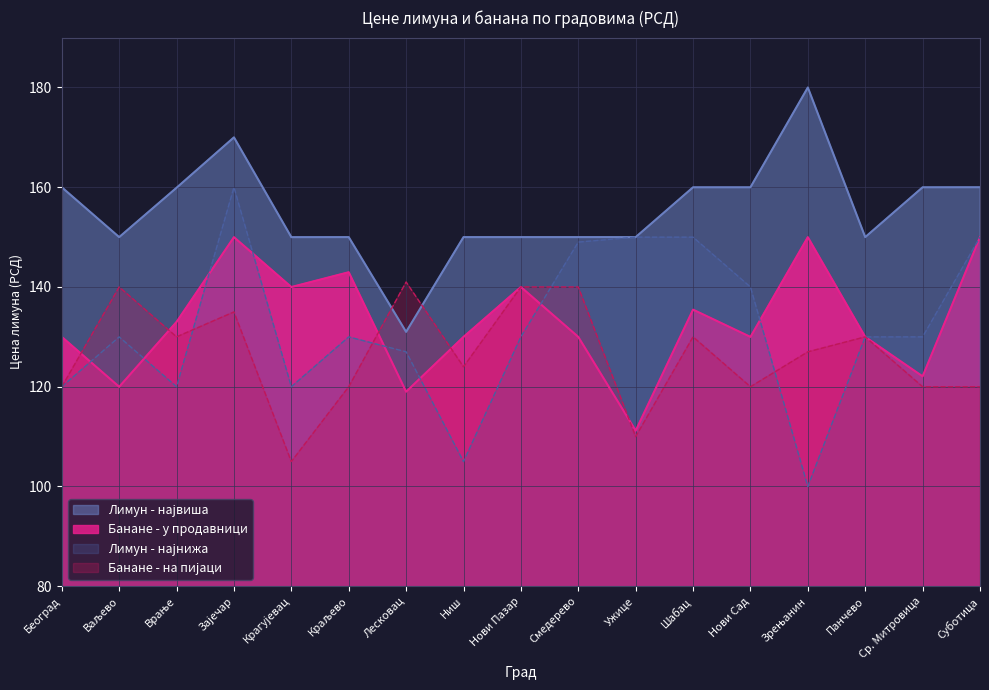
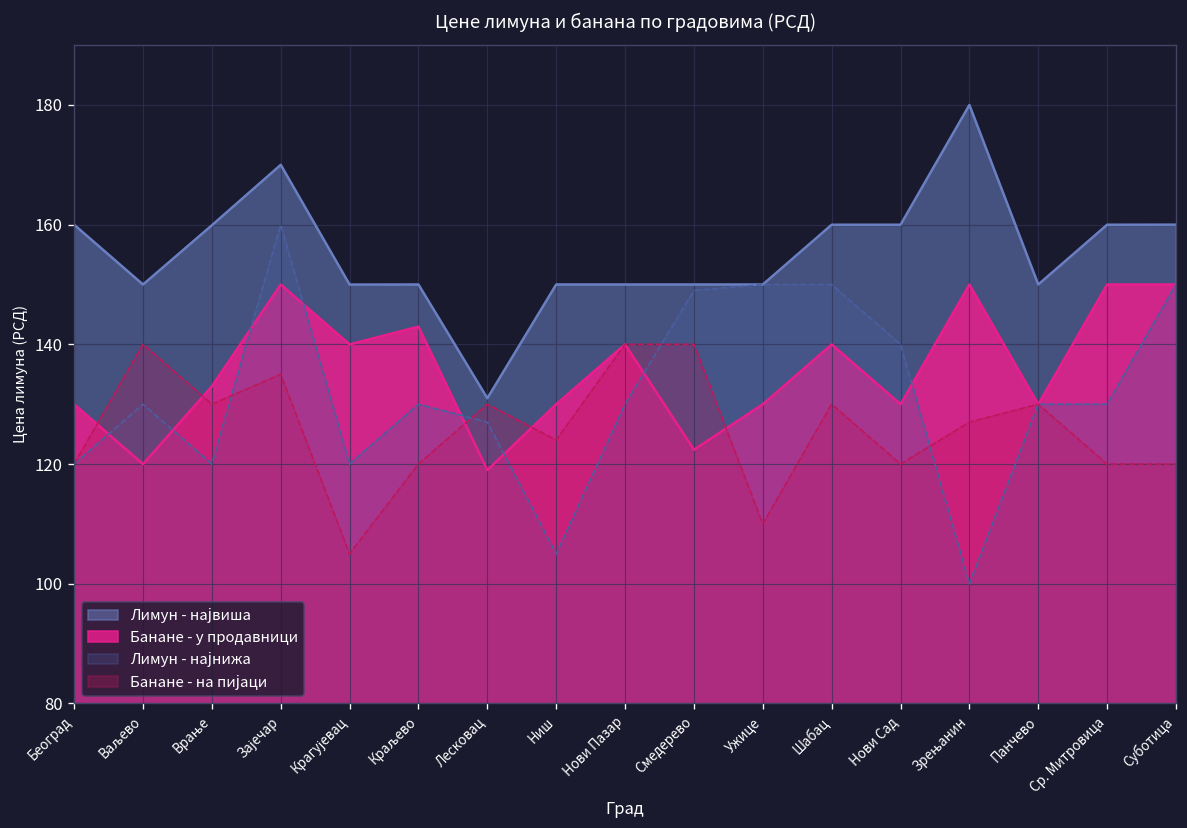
Банане - на пијаци, Лесковац: 141 -> 130
Банане - у продавници, Смедерево: 130 -> 122
Банане - у продавници, Ужице: 111 -> 130
Банане - у продавници, Шабац: 135 -> 140
Банане - у продавници, Ср. Митровица: 122 -> 150
